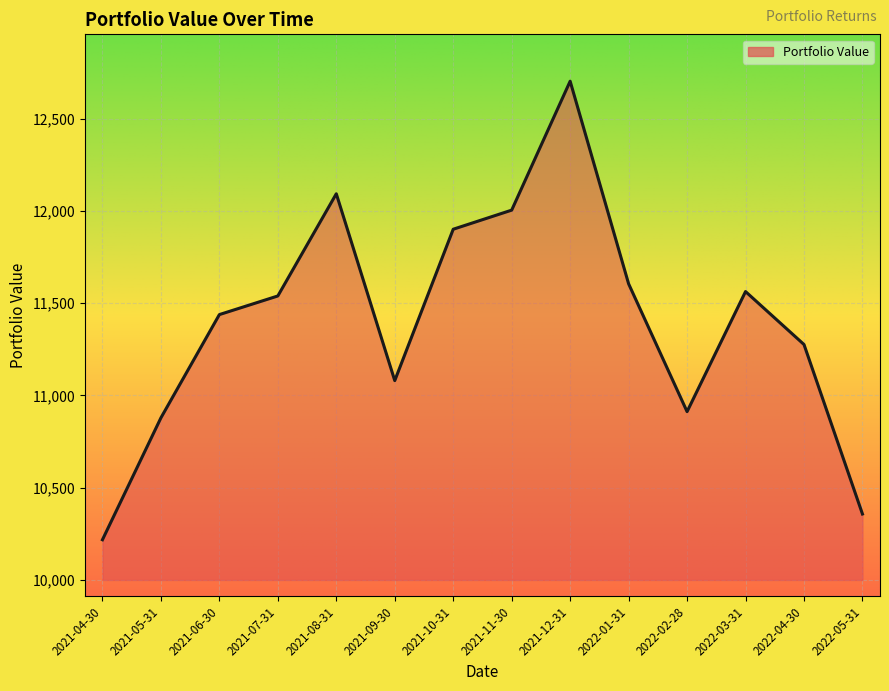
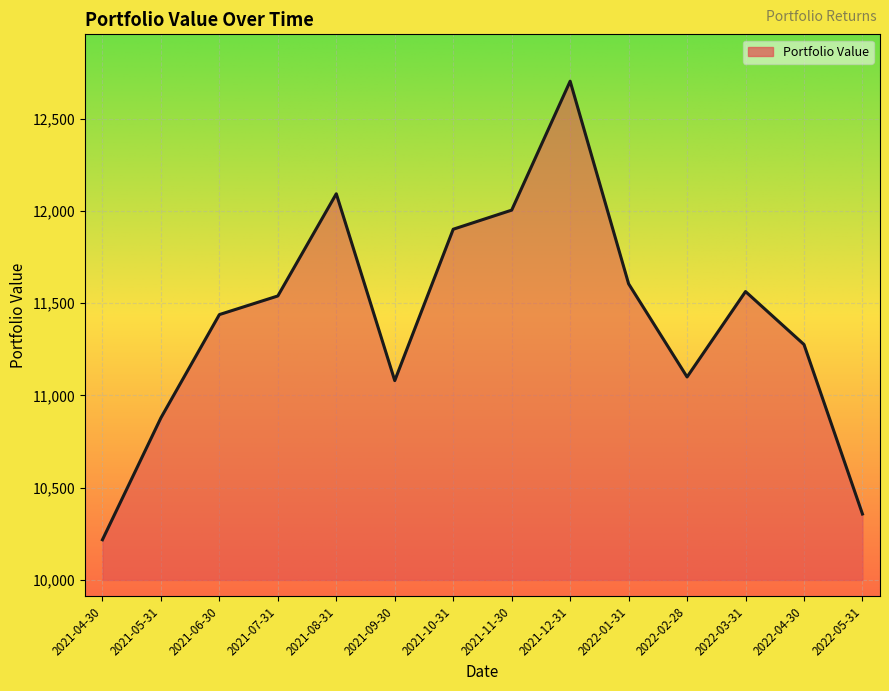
2022-02-28: 10,910 -> 11,100
